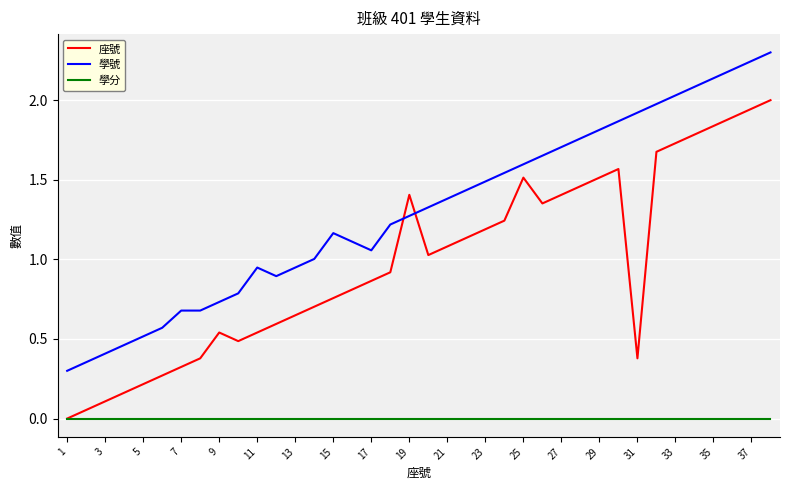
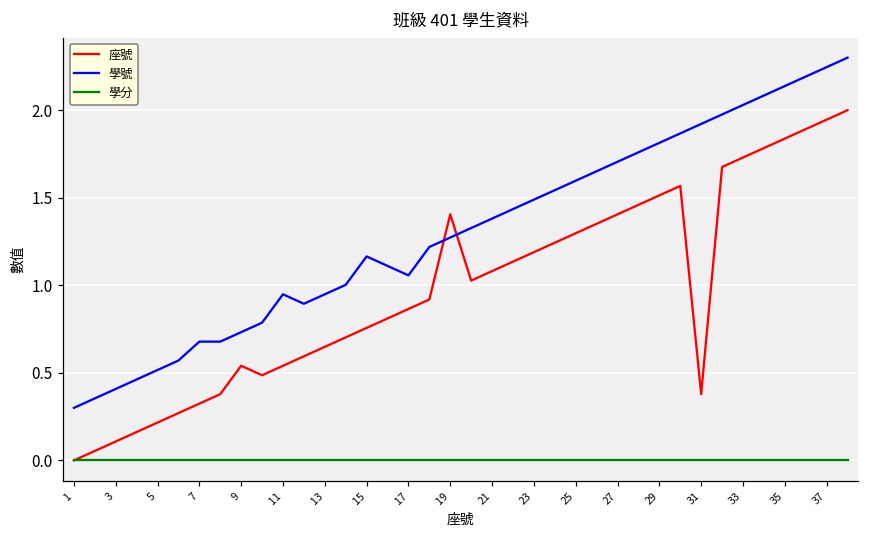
座號, 25: 1.51 -> 1.30
